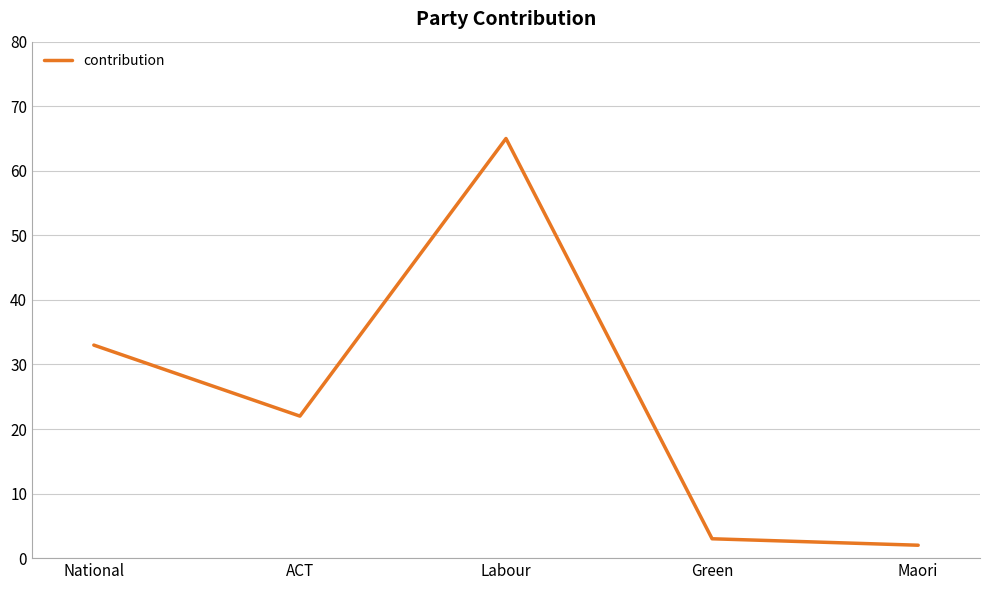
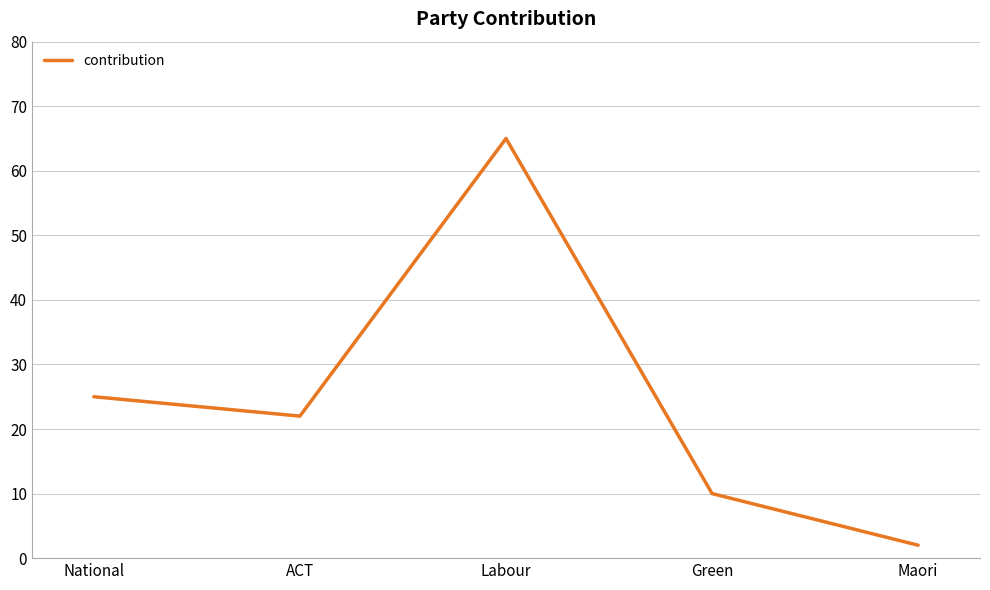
National: 33 -> 25
Green: 3 -> 10
